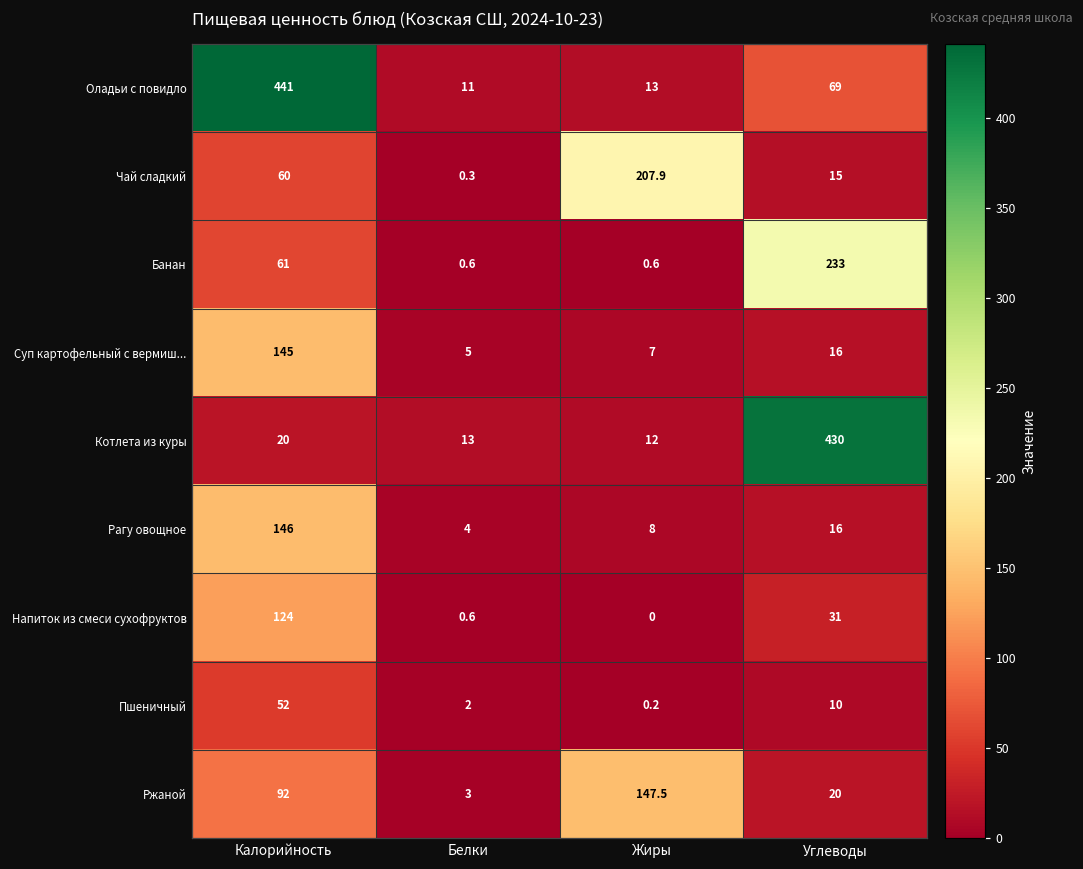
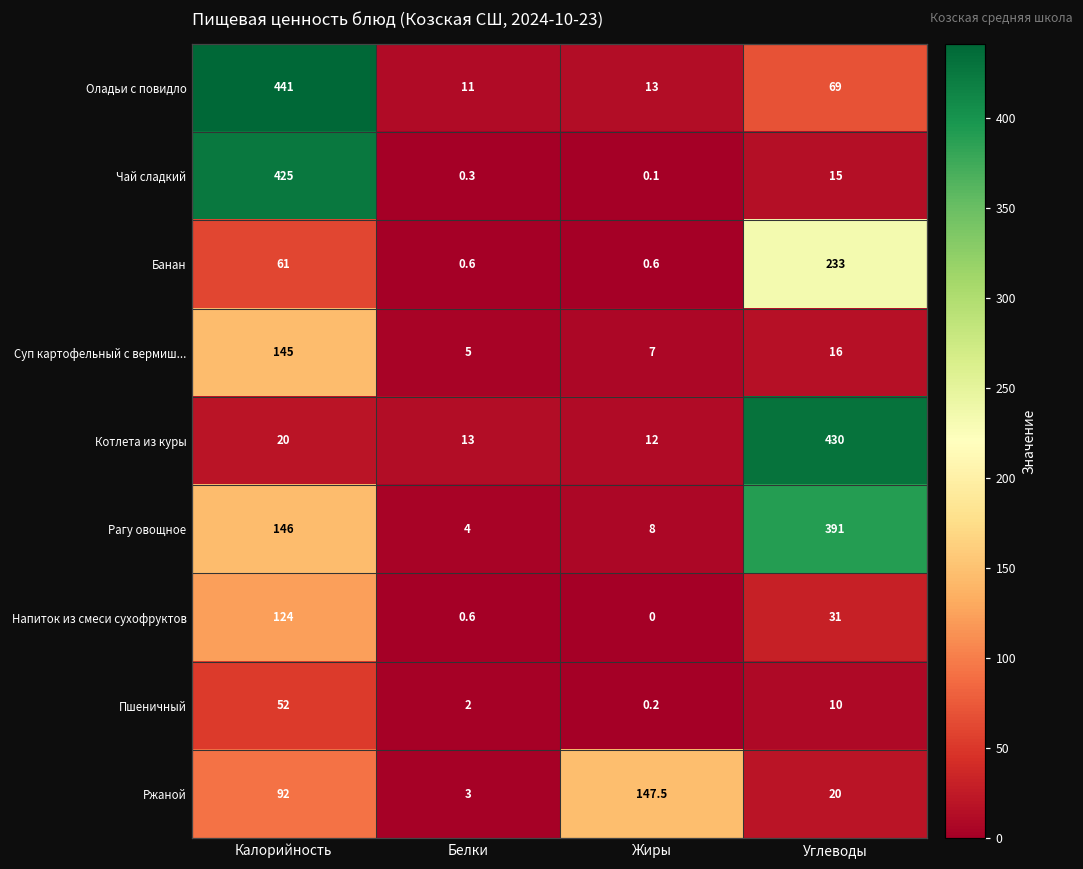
Чай сладкий, Калорийность: 60 -> 425
Чай сладкий, Жиры: 207.9 -> 0.1
Рагу овощное, Углеводы: 16 -> 391
